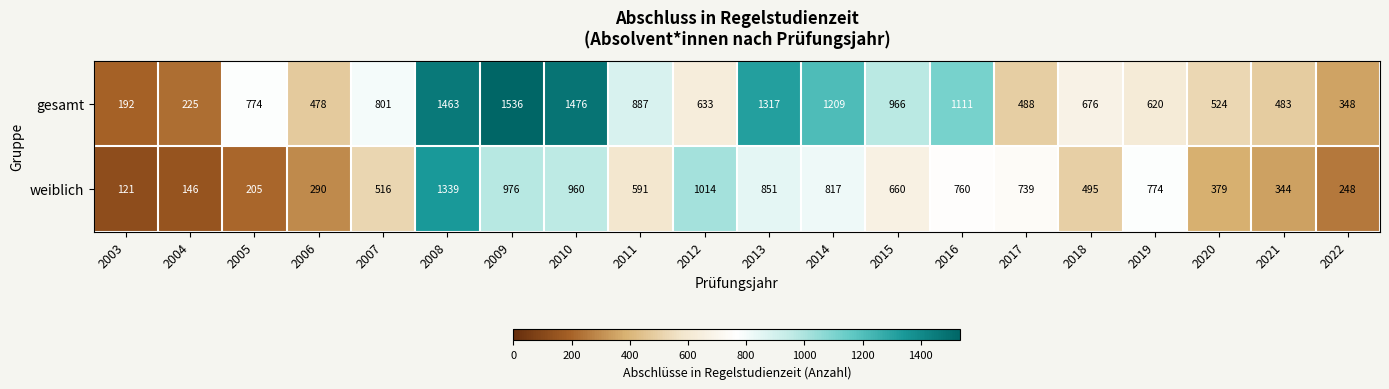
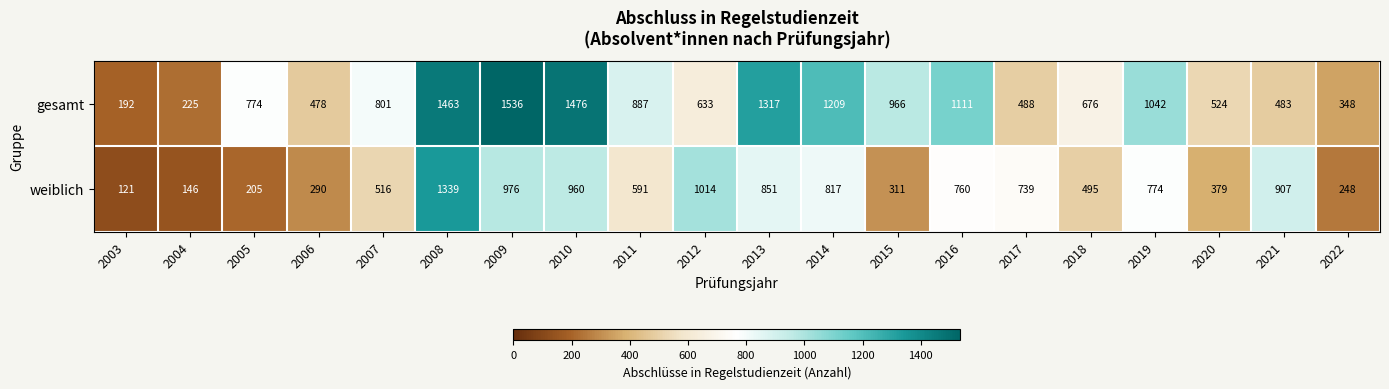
gesamt, 2019: 620 -> 1042
weiblich, 2015: 660 -> 311
weiblich, 2021: 344 -> 907
